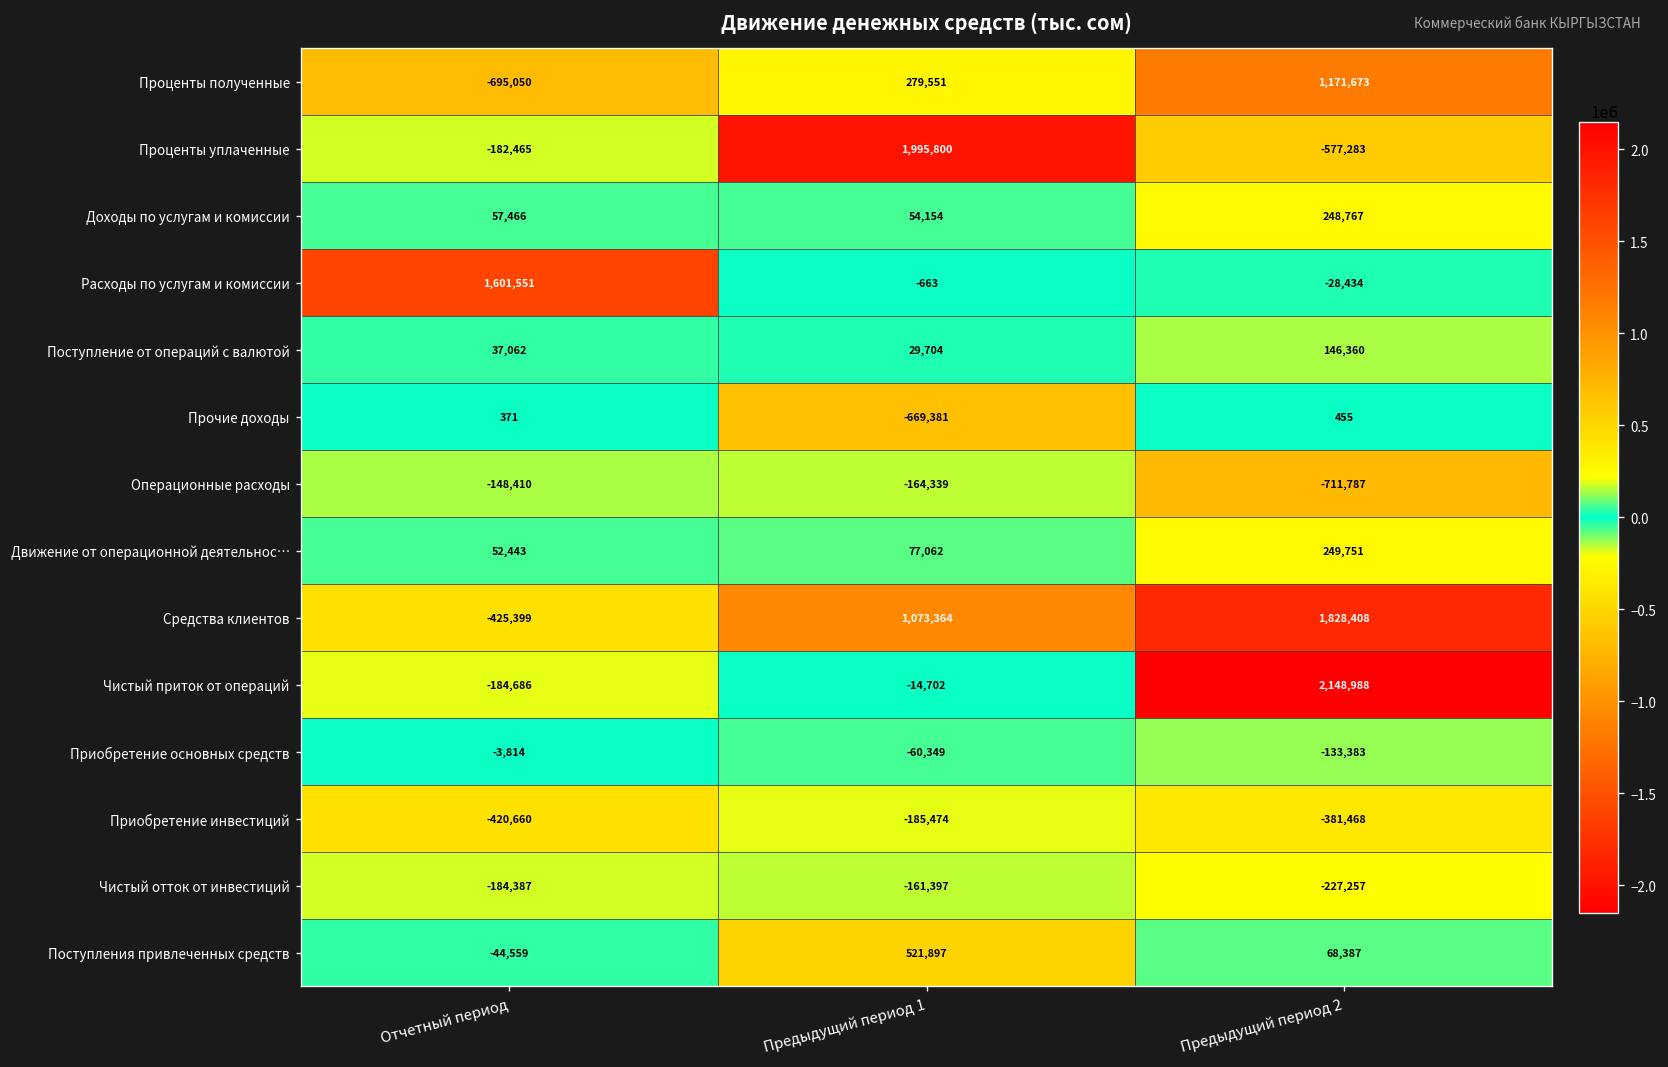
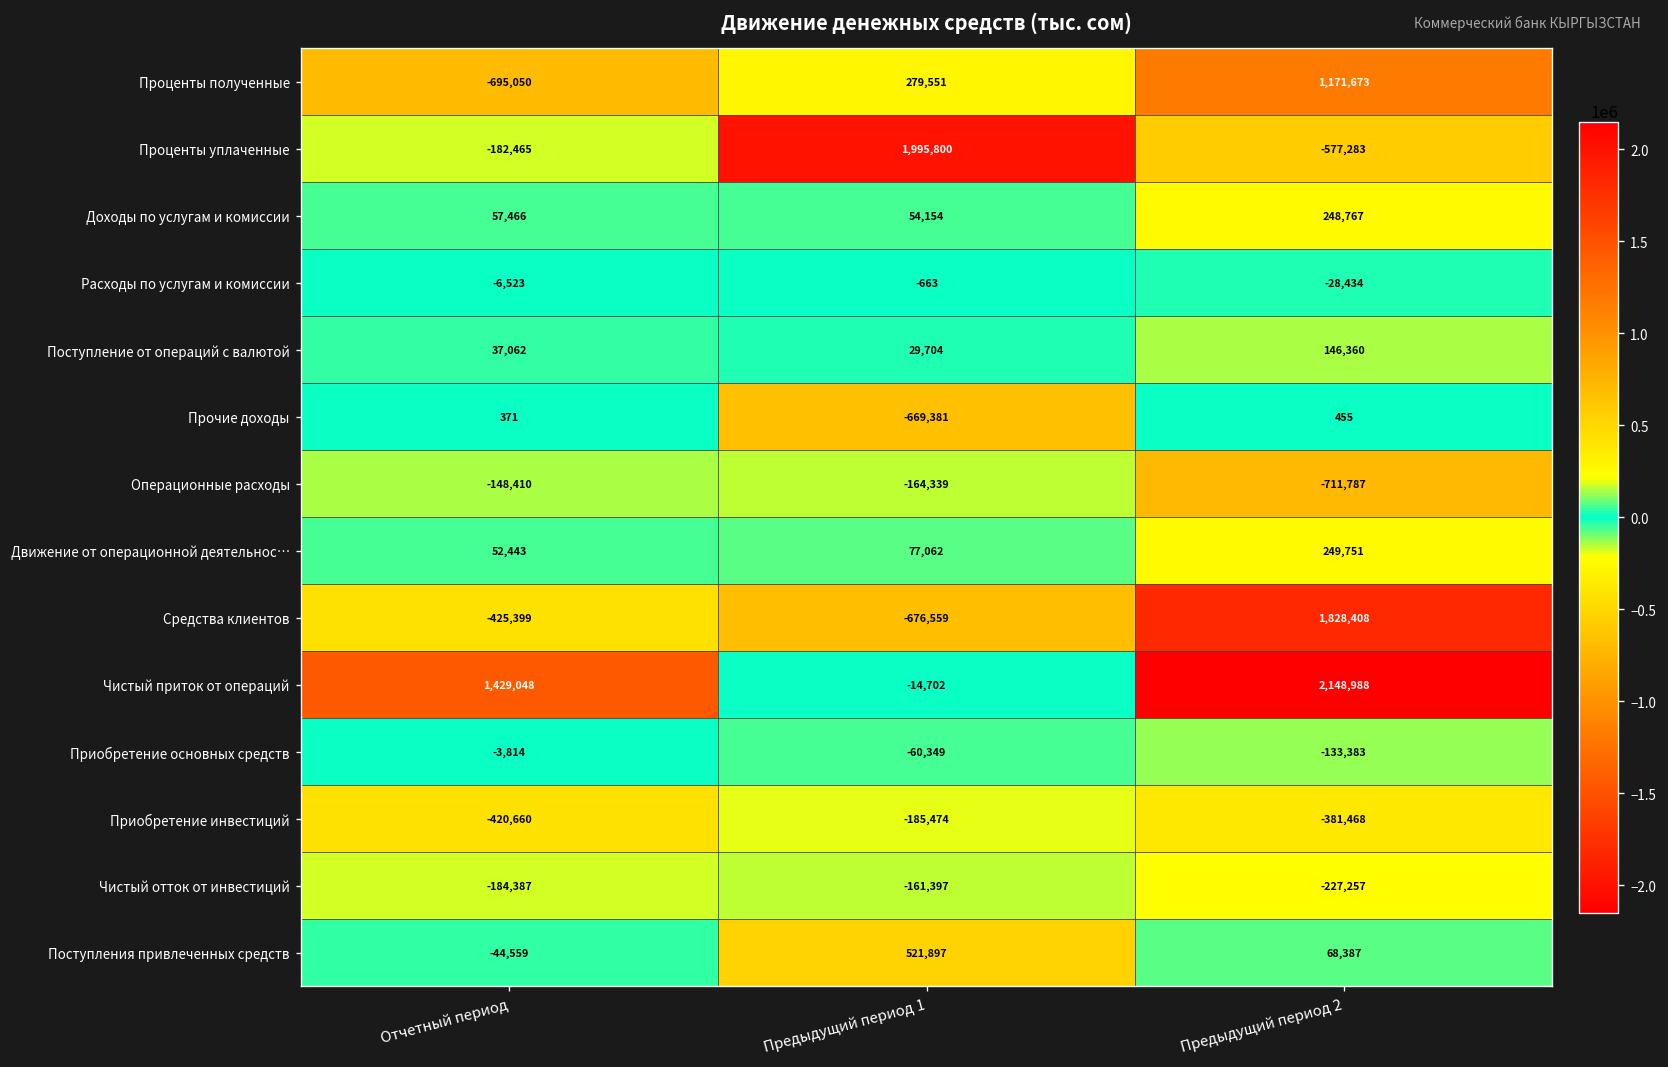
Расходы по услугам и комиссии, Отчетный период: 1,601,551 -> -6,523
Средства клиентов, Предыдущий период 1: 1,073,364 -> -676,559
Чистый приток от операций, Отчетный период: -184,686 -> 1,429,048
